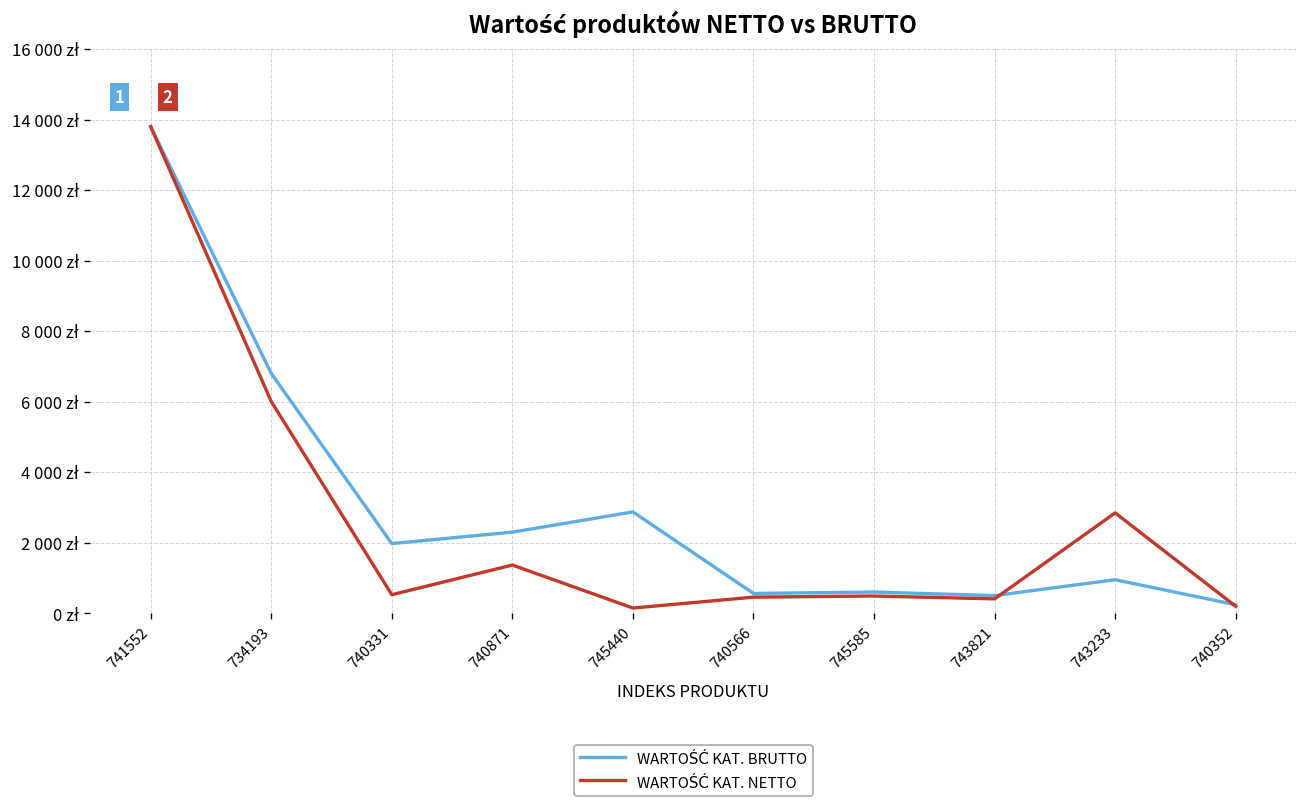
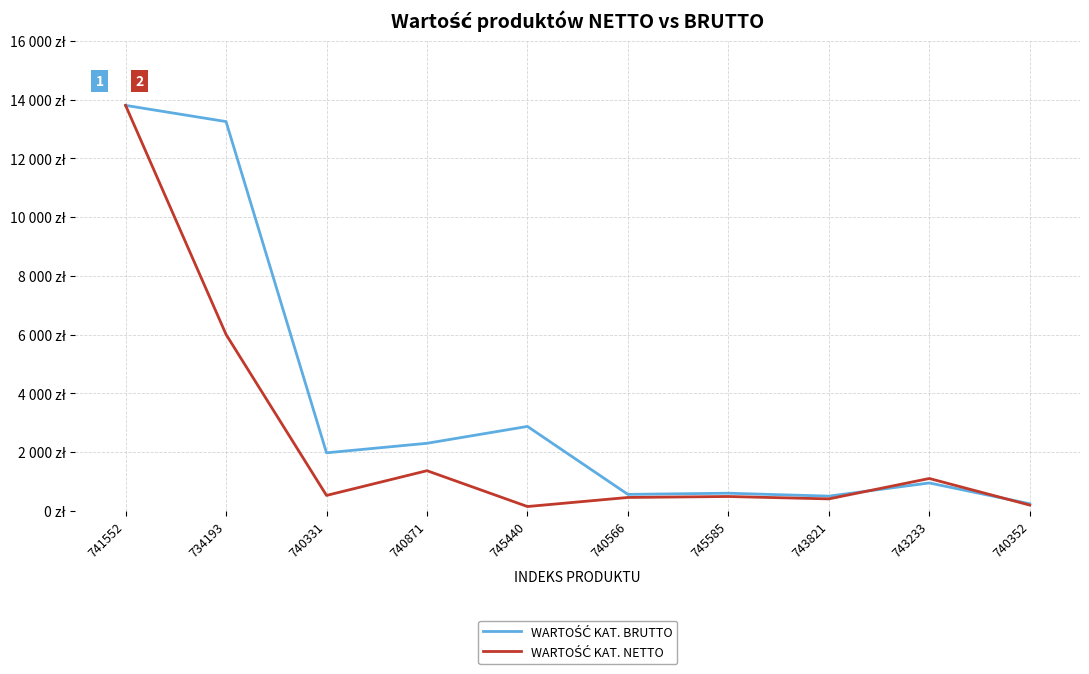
WARTOŚĆ KAT. BRUTTO, 734193: 6800 zł -> 13200 zł
WARTOŚĆ KAT. NETTO, 743233: 2800 zł -> 1100 zł
